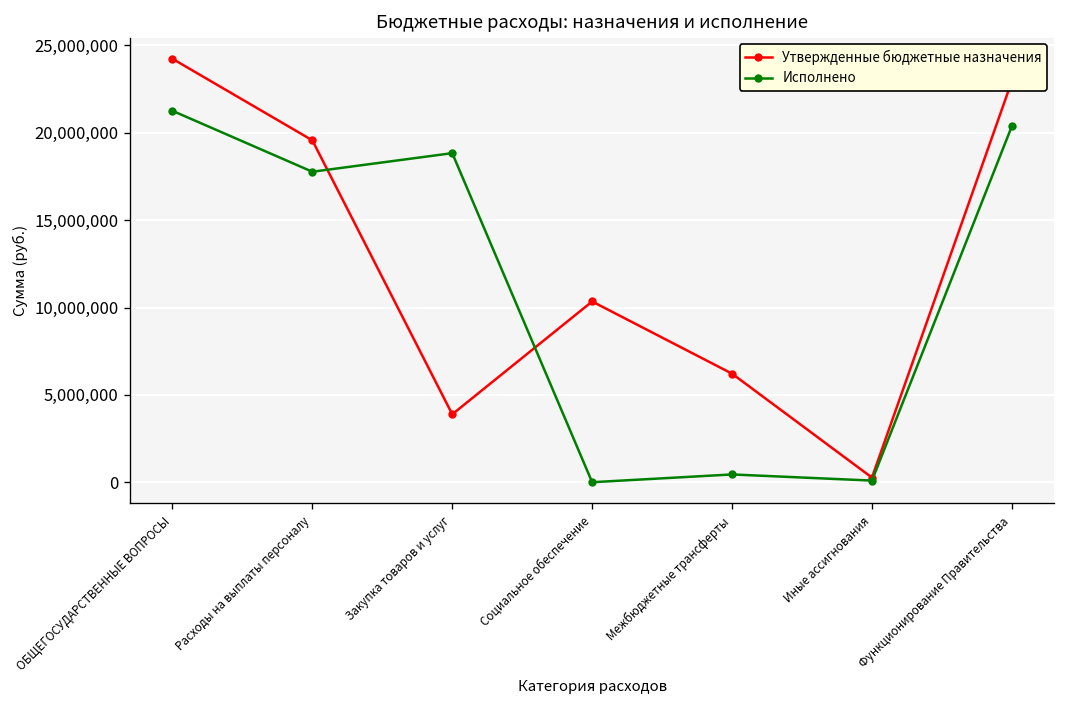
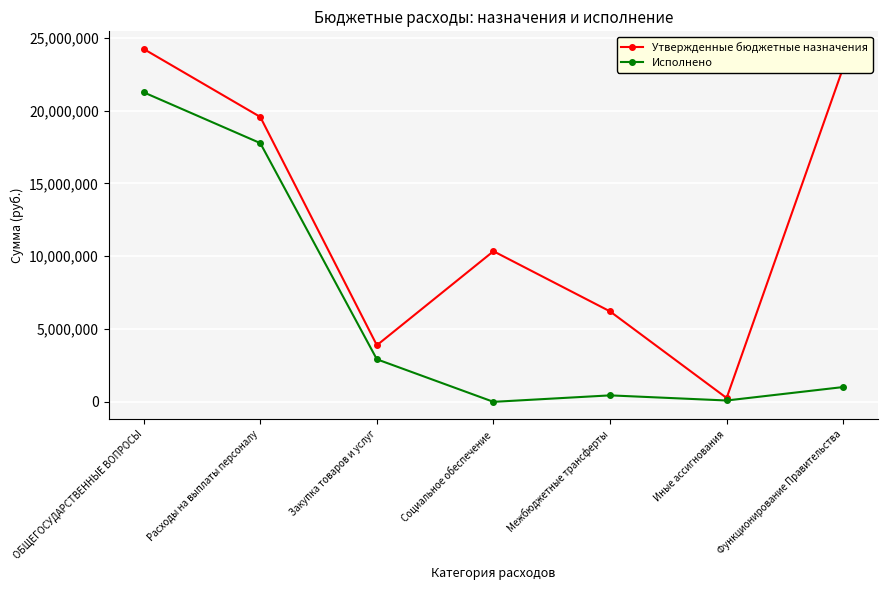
Исполнено, Закупка товаров и услуг: 18,800,000 -> 2,900,000
Исполнено, Функционирование Правительства: 20,400,000 -> 1,000,000
